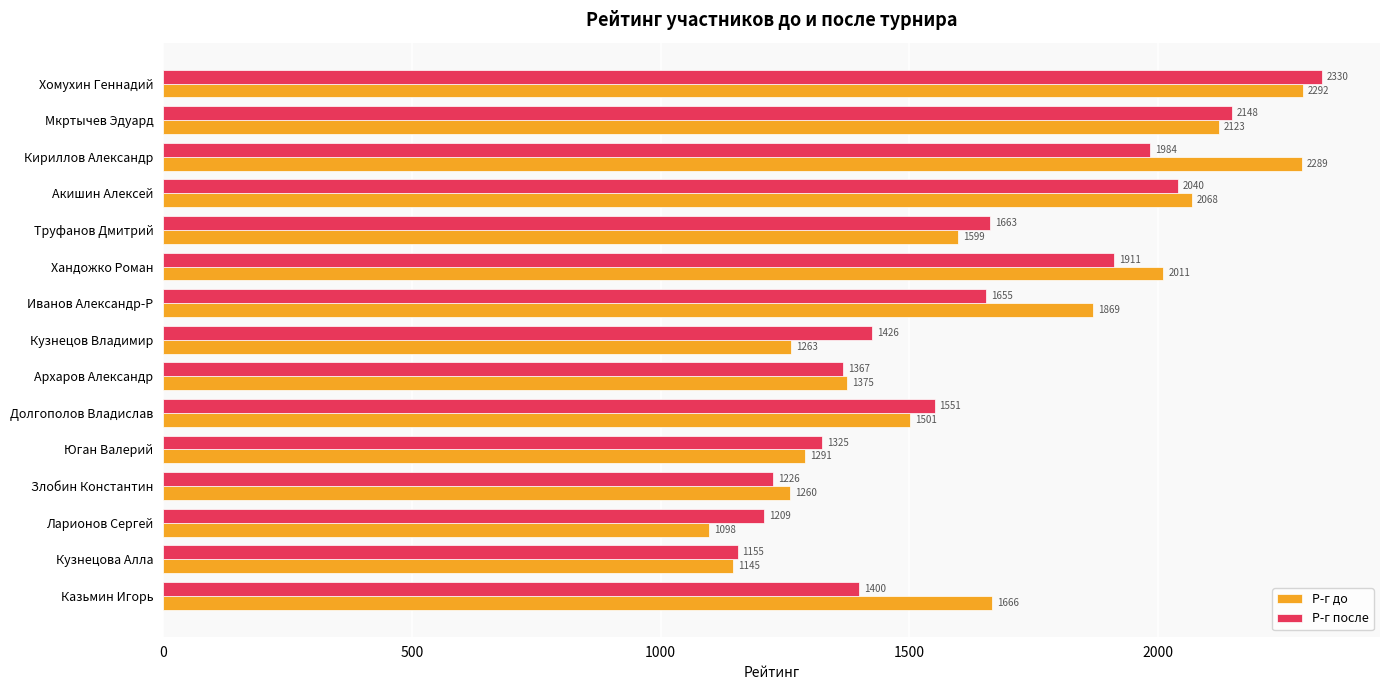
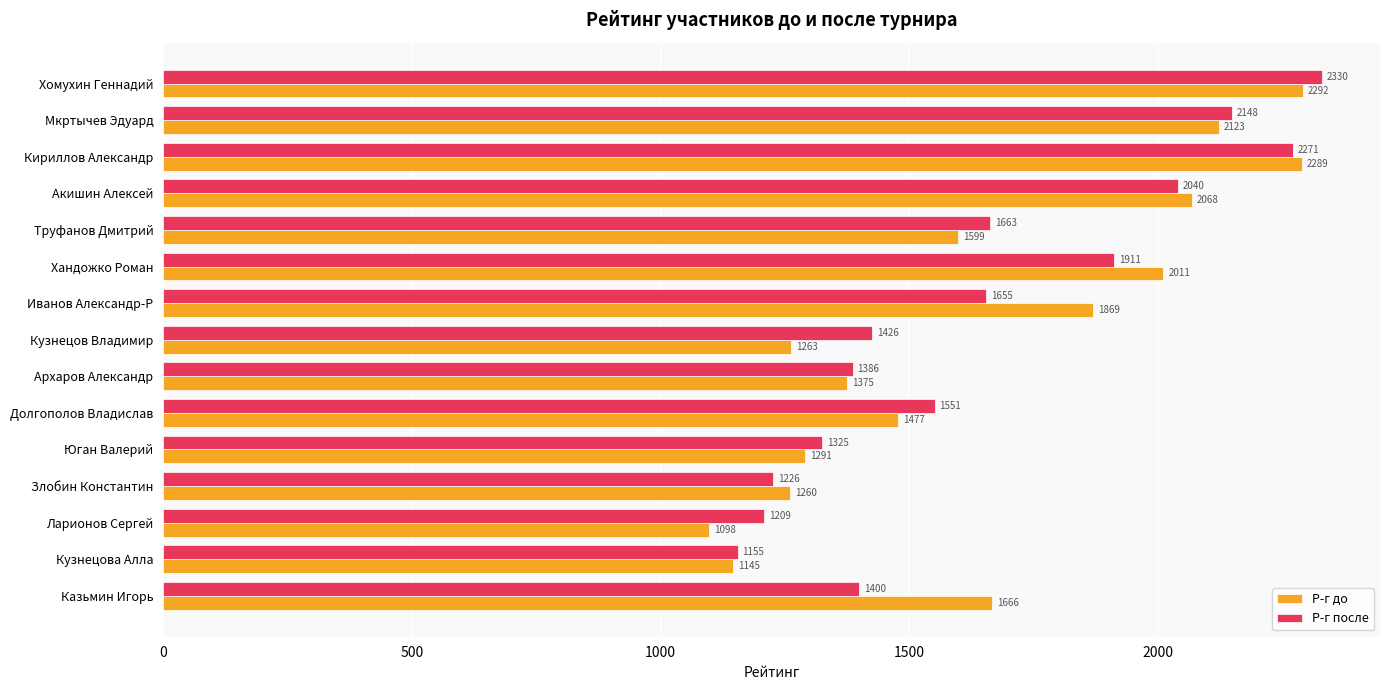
Р-г после, Кириллов Александр: 1984 -> 2271
Р-г после, Архаров Александр: 1367 -> 1386
Р-г до, Долгополов Владислав: 1501 -> 1477
